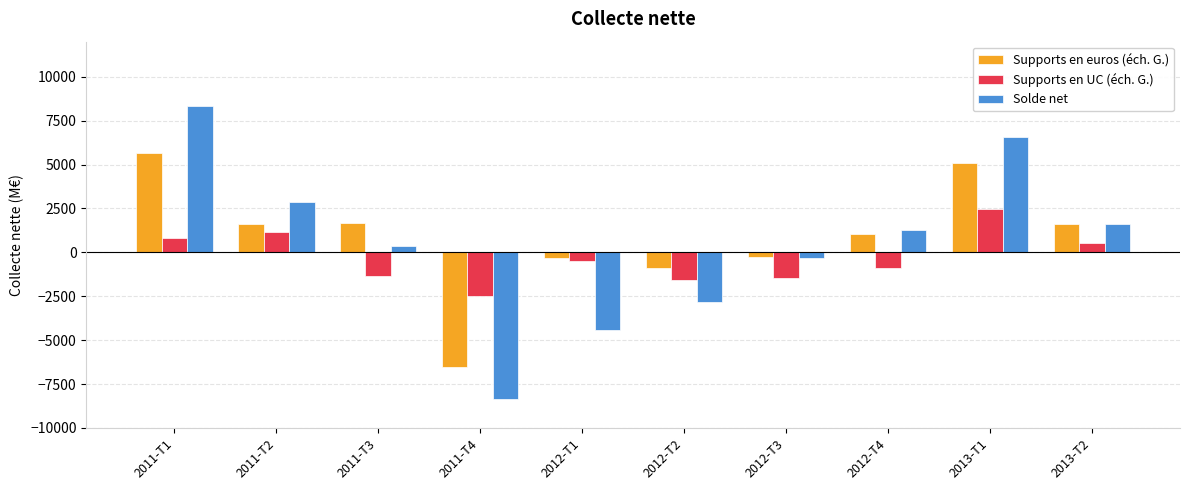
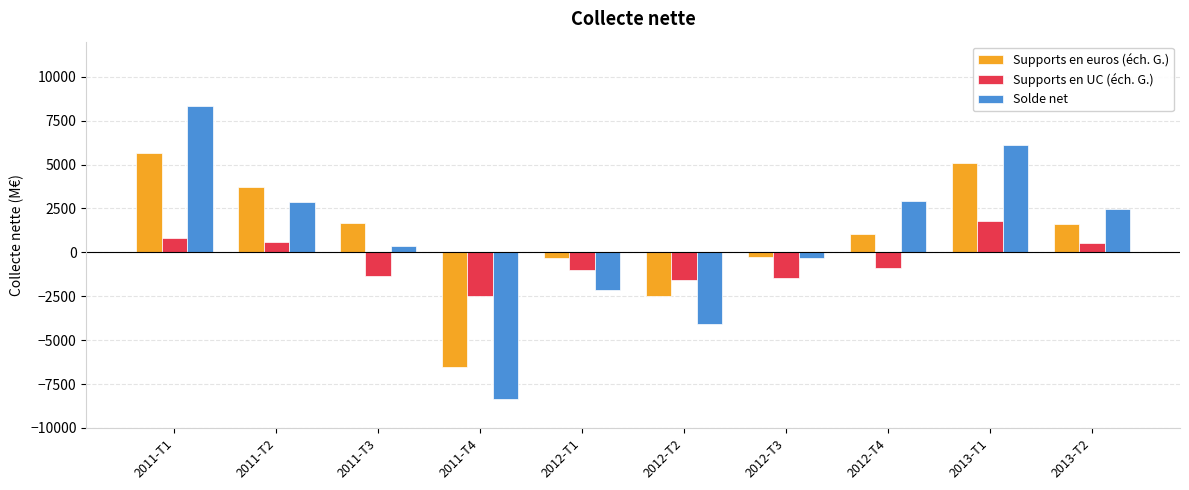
Supports en euros (éch. G.), 2011-T2: 1600 -> 3700
Supports en UC (éch. G.), 2011-T2: 1200 -> 600
Supports en UC (éch. G.), 2012-T1: -500 -> -1000
Solde net, 2012-T1: -4400 -> -2100
Supports en euros (éch. G.), 2012-T2: -900 -> -2500
Solde net, 2012-T2: -2800 -> -4100
Solde net, 2012-T4: 1300 -> 2900
Supports en UC (éch. G.), 2013-T1: 2500 -> 1800
Solde net, 2013-T1: 6600 -> 6100
Solde net, 2013-T2: 1600 -> 2500
